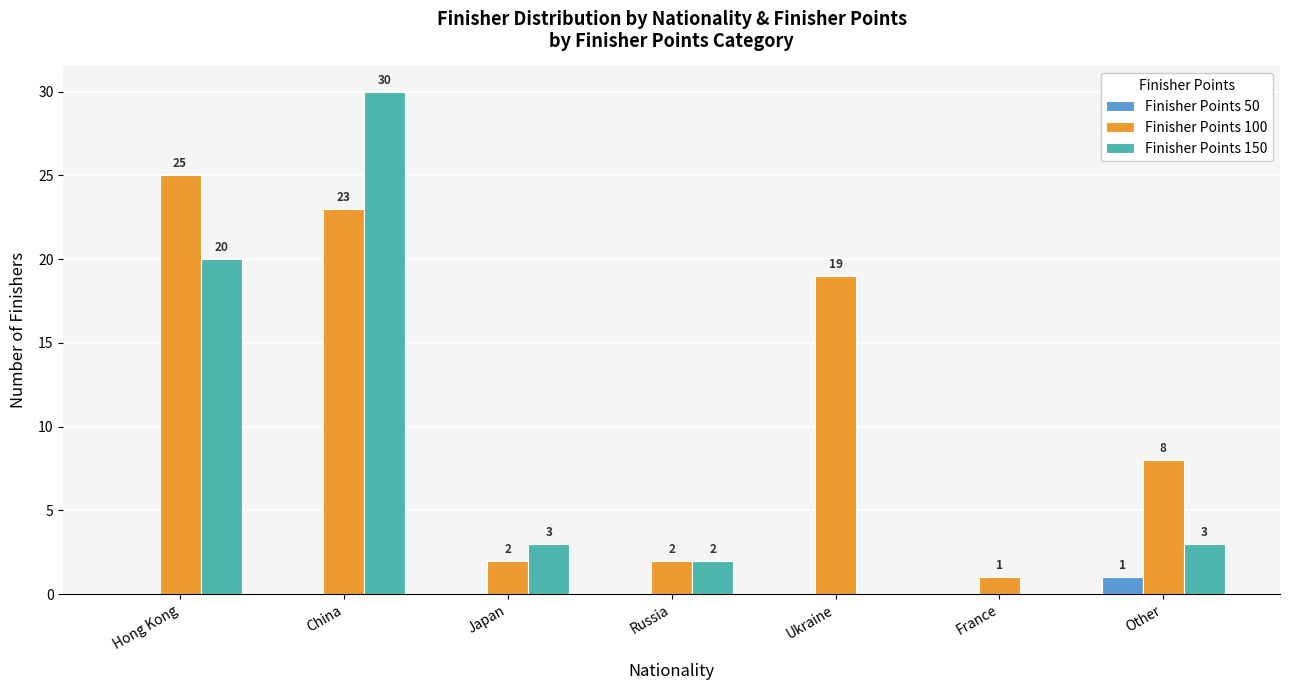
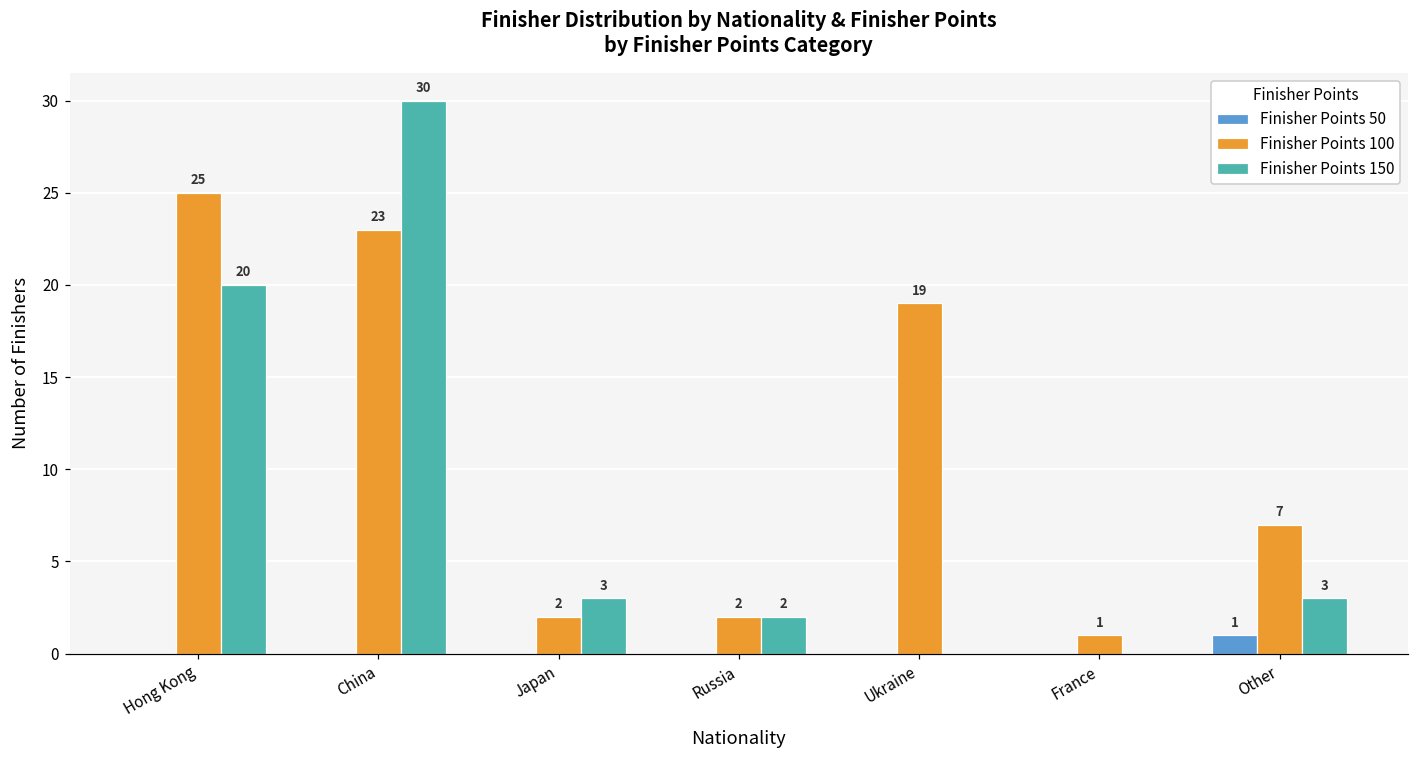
Finisher Points 100, Other: 8 -> 7
